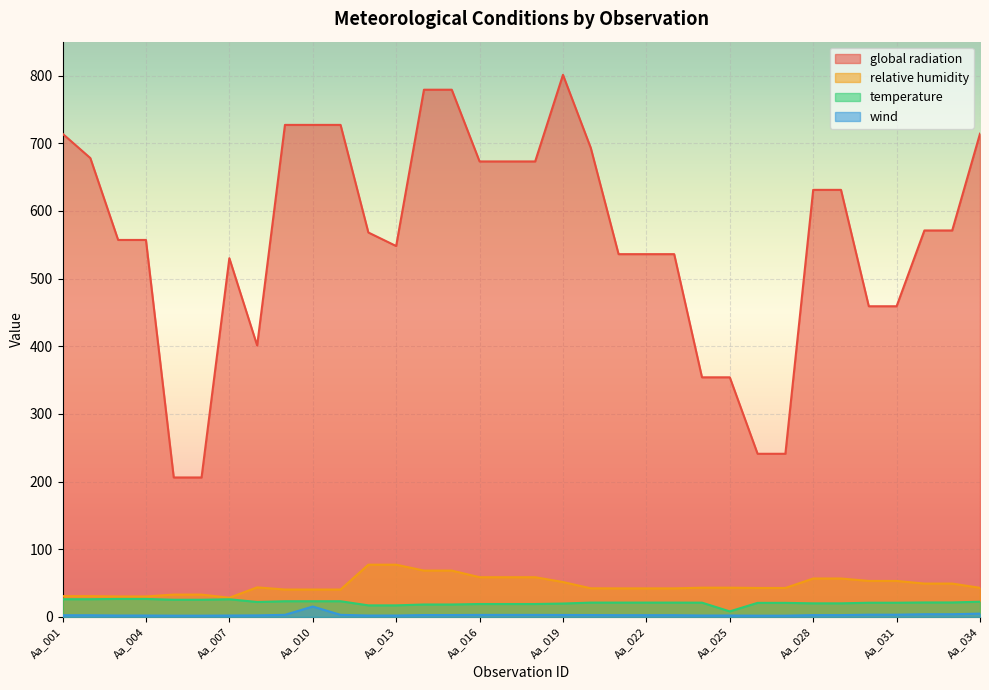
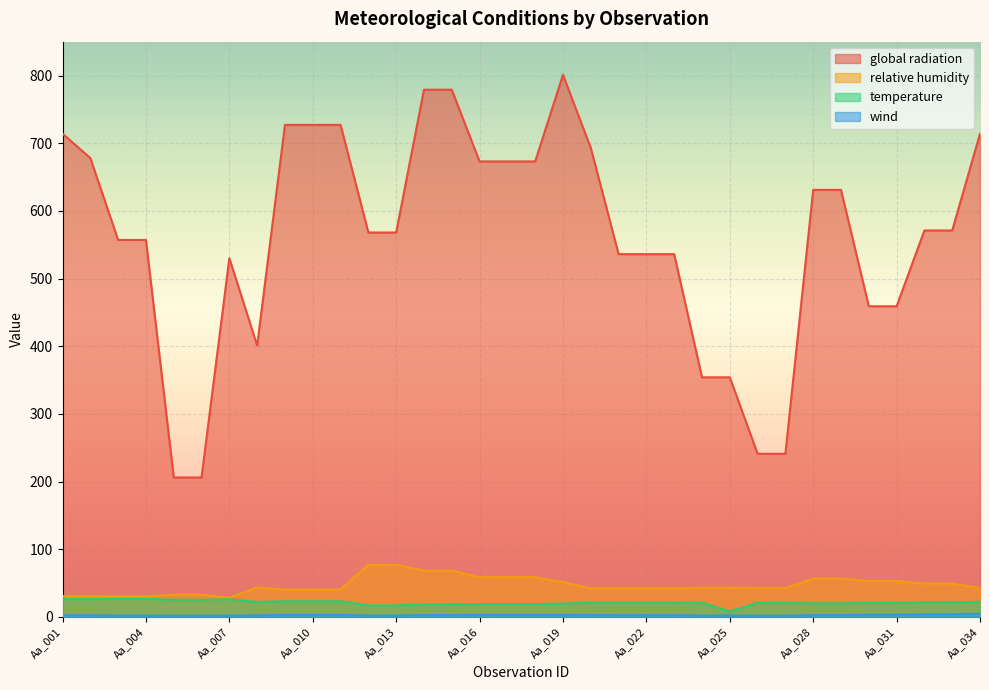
wind, Aa_010: 20 -> 0
global radiation, Aa_013: 550 -> 570
